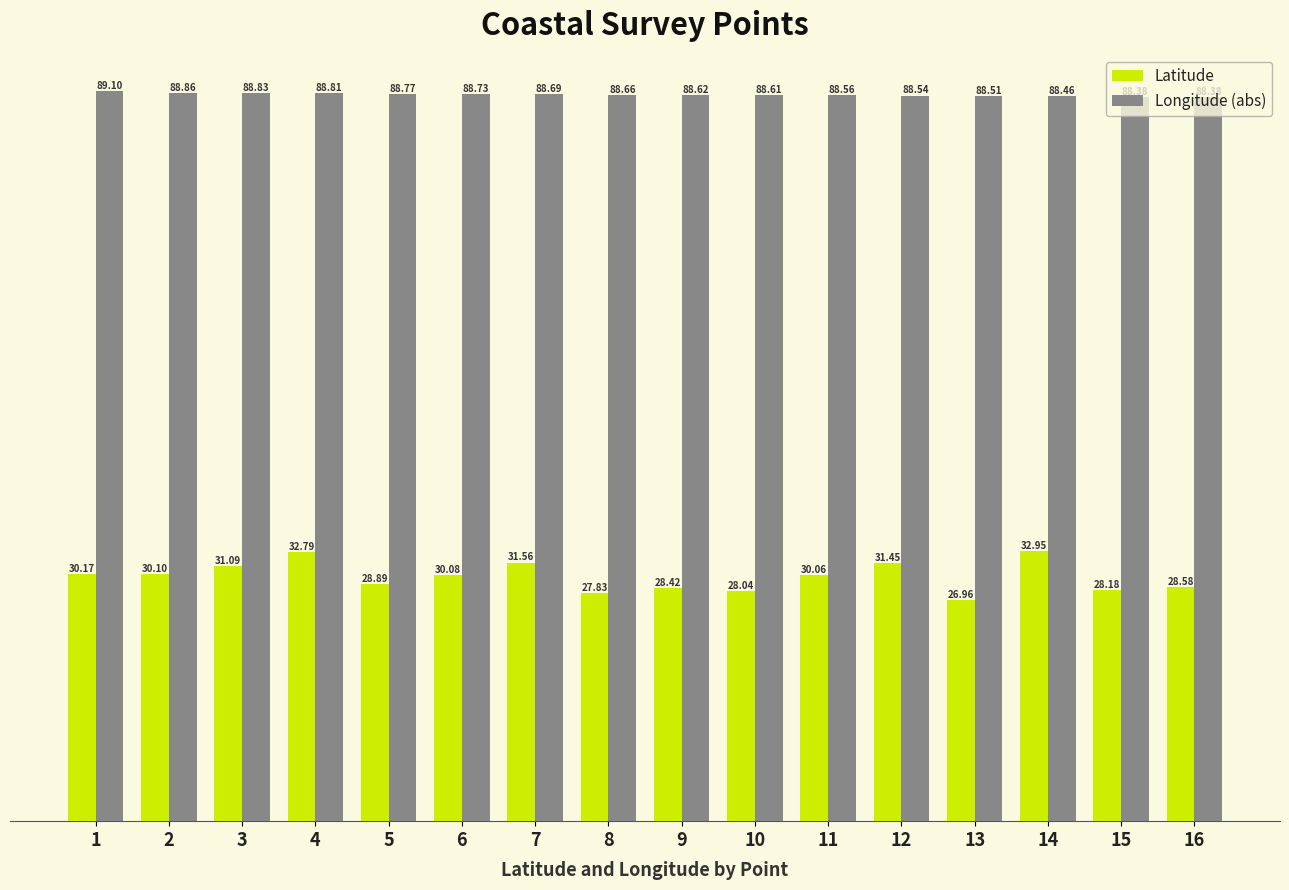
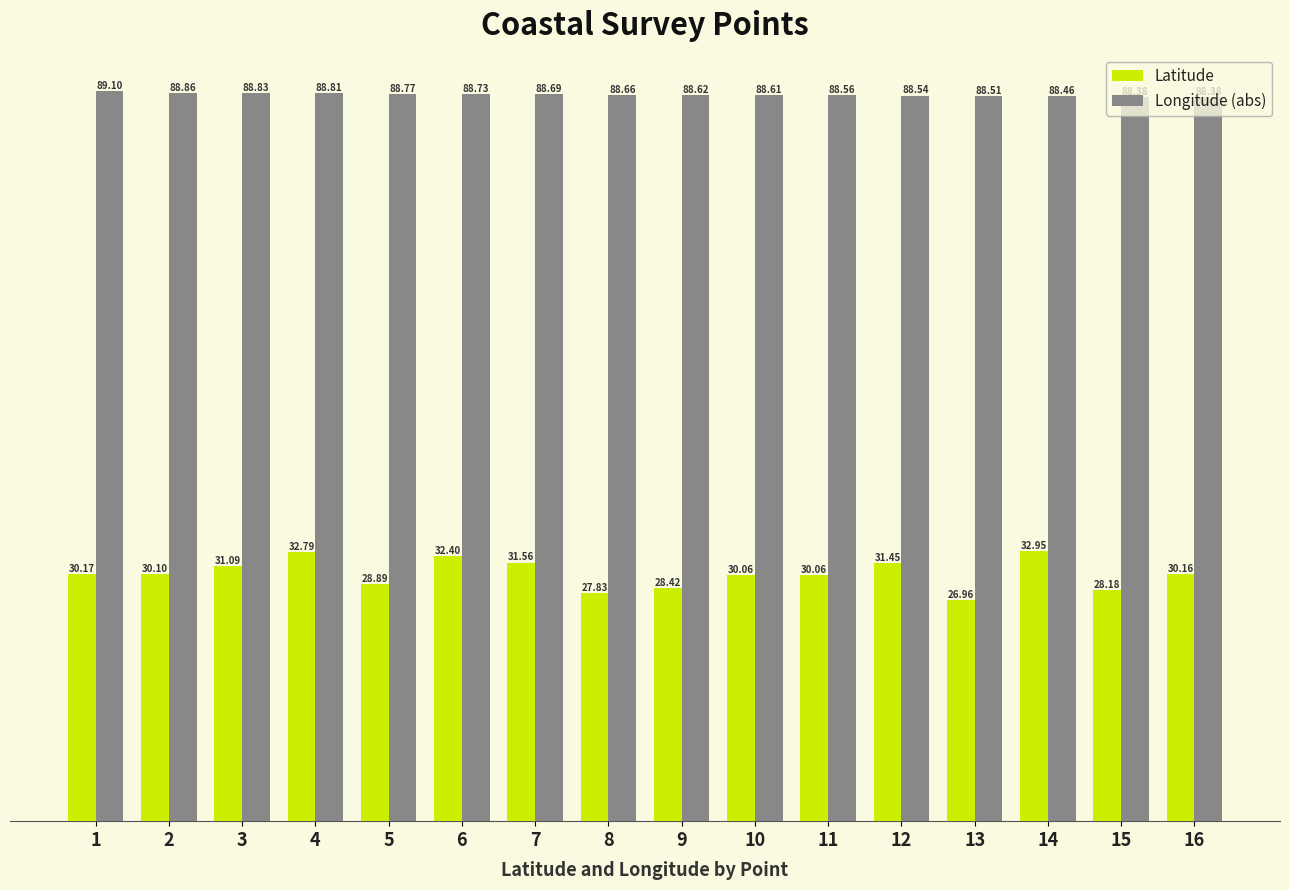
Latitude, 6: 30.08 -> 32.40
Latitude, 10: 28.04 -> 30.06
Latitude, 16: 28.58 -> 30.16
